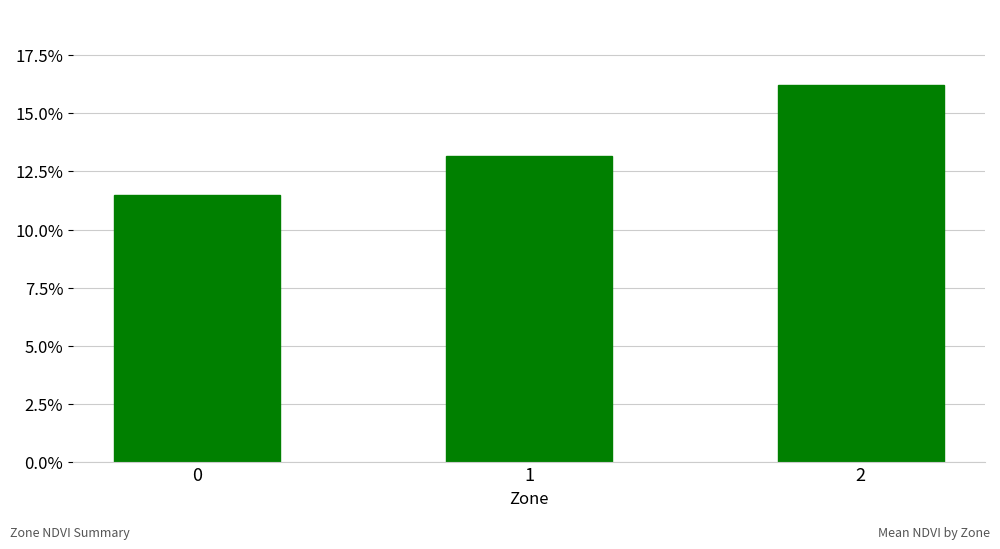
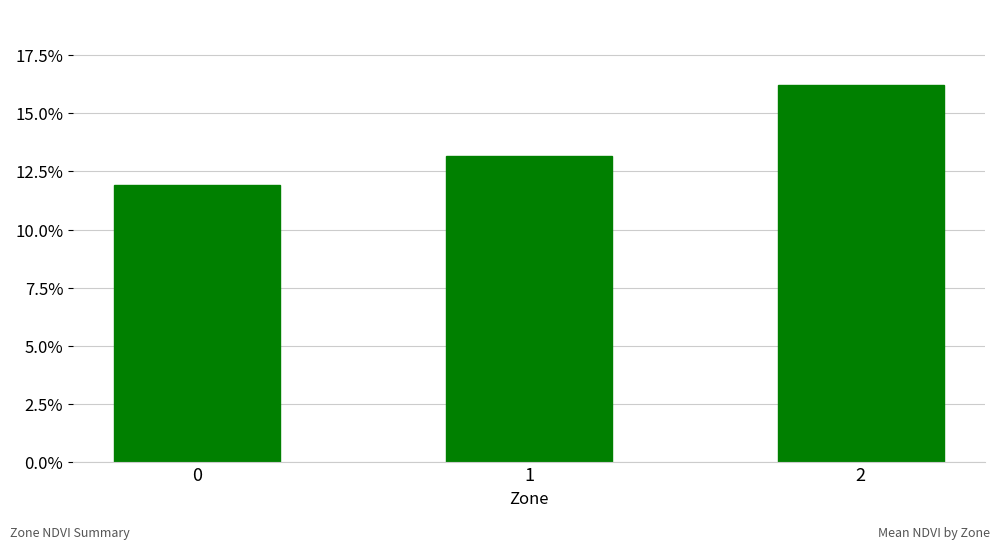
0: 11.5% -> 11.9%
